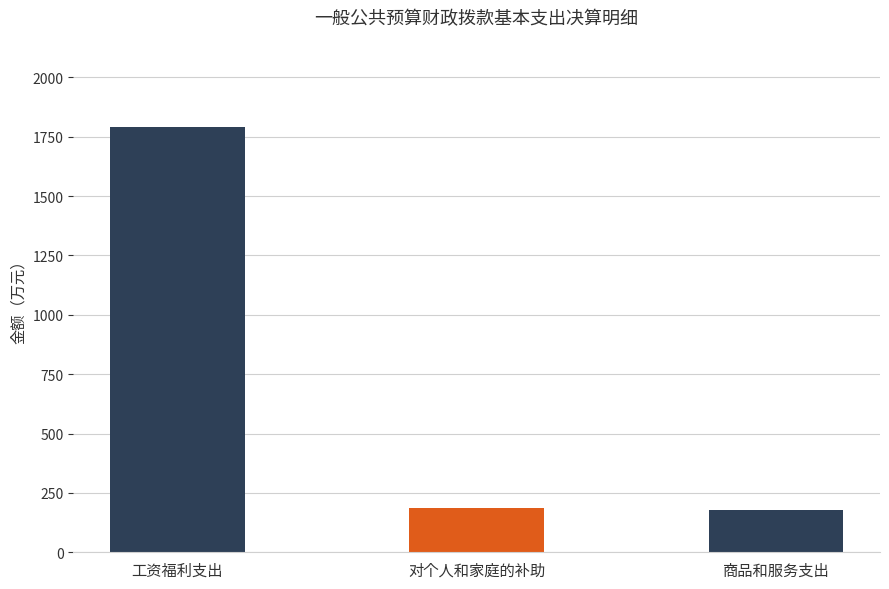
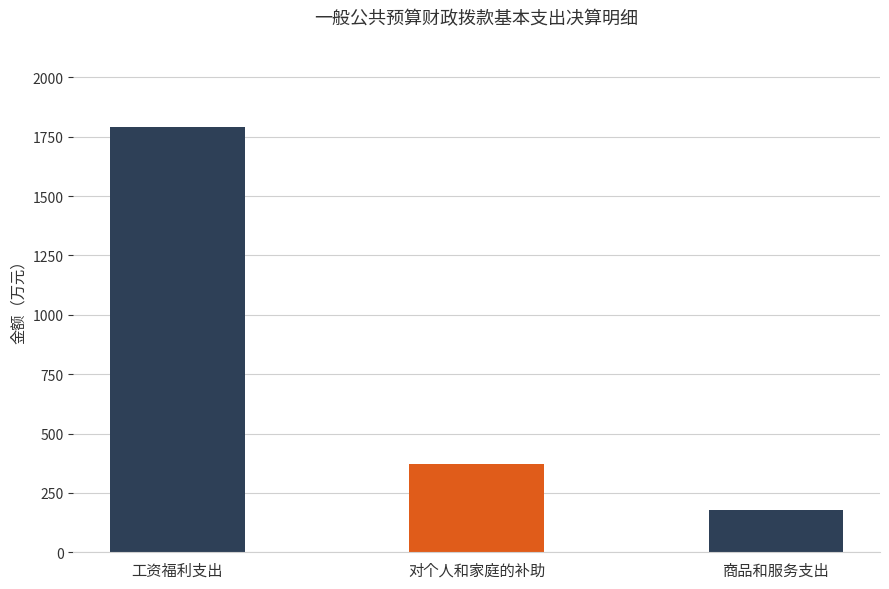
对个人和家庭的补助: 190 -> 370
